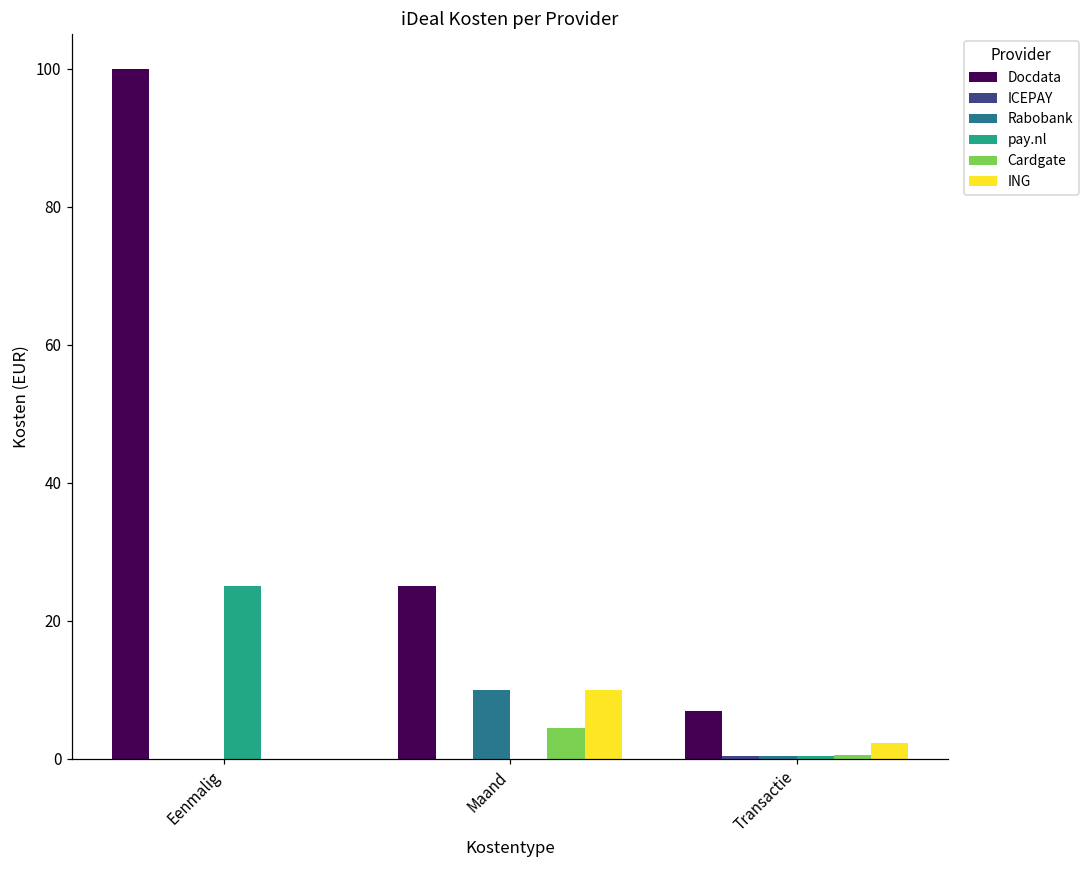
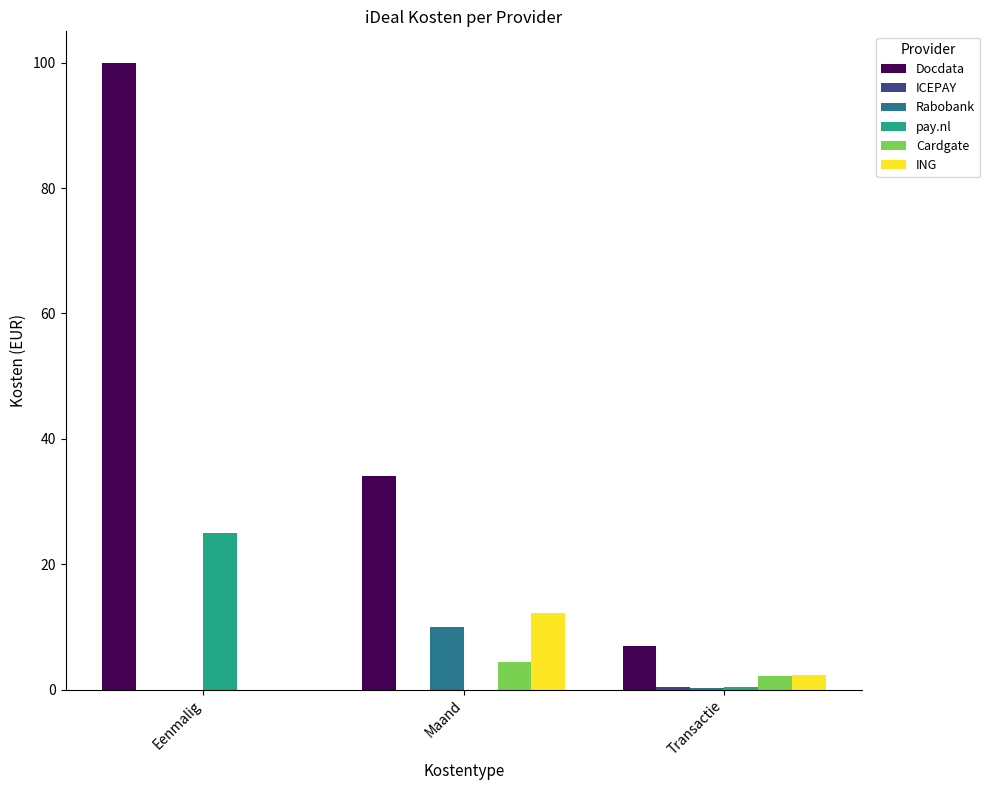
Docdata, Maand: 25 -> 34
ING, Maand: 10 -> 12
Cardgate, Transactie: 0 -> 2
